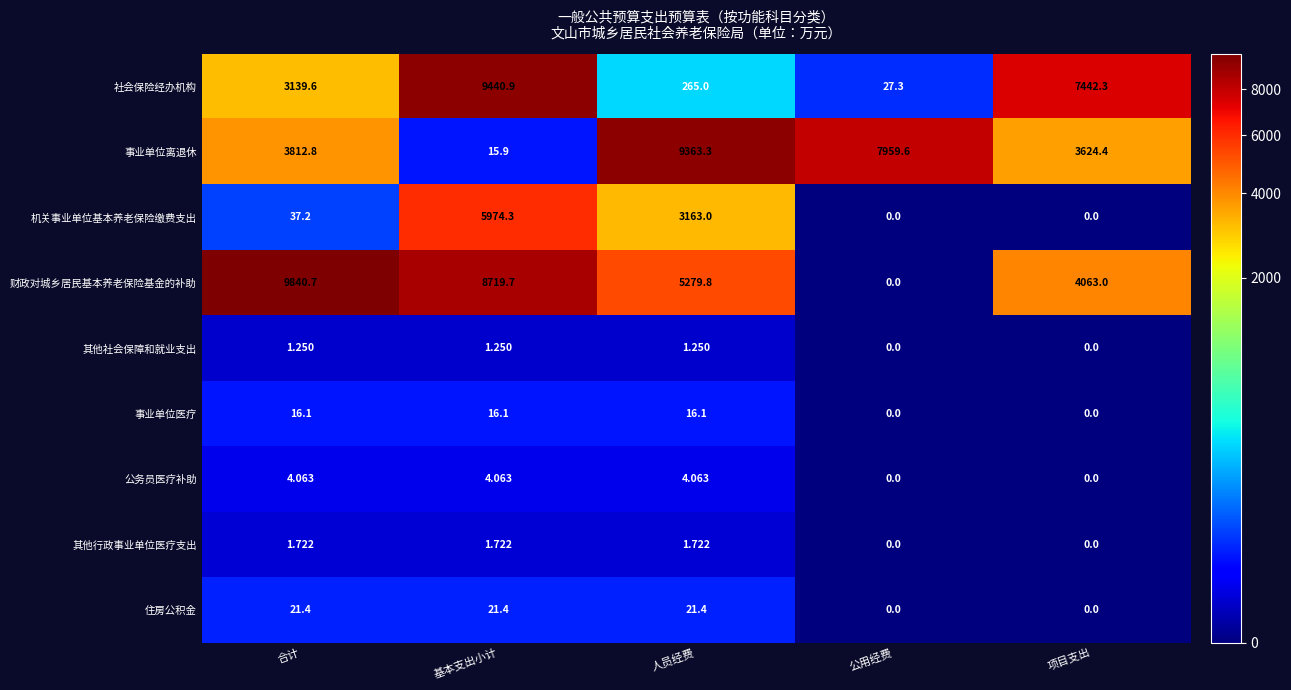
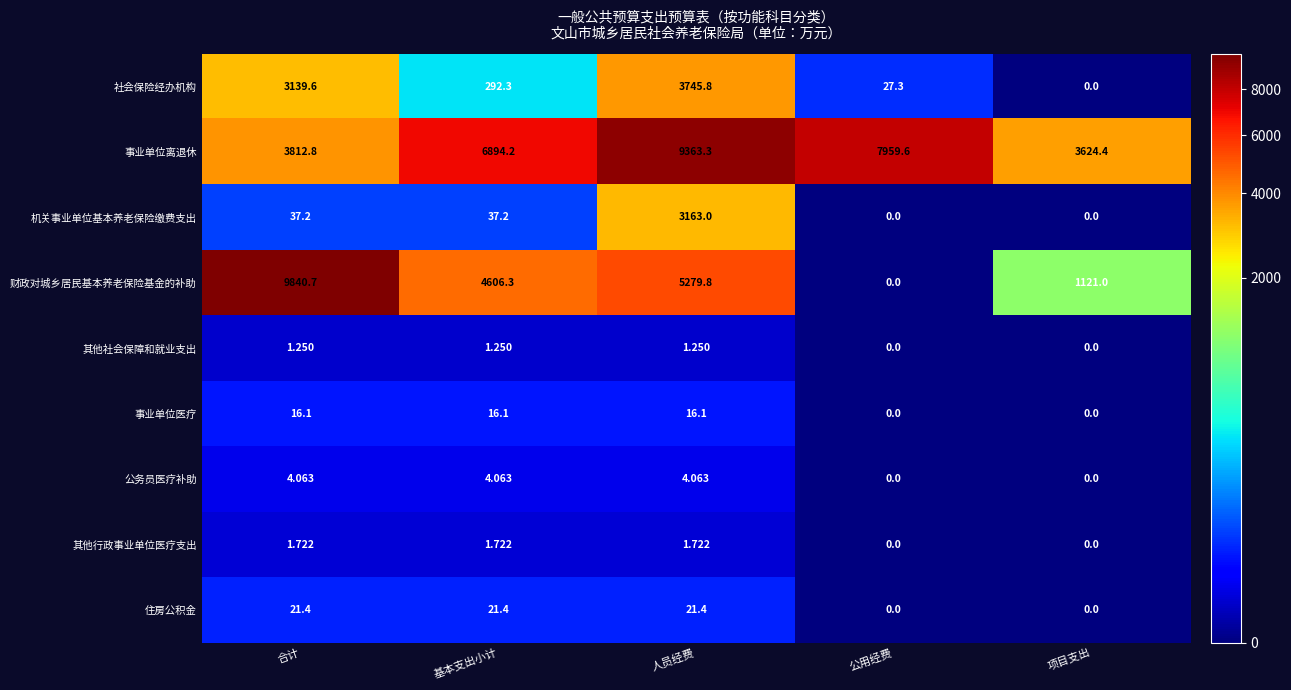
社会保险经办机构, 基本支出小计: 9440.9 -> 292.3
社会保险经办机构, 人员经费: 265.0 -> 3745.8
社会保险经办机构, 项目支出: 7442.3 -> 0.0
事业单位离退休, 基本支出小计: 15.9 -> 6894.2
机关事业单位基本养老保险缴费支出, 基本支出小计: 5974.3 -> 37.2
财政对城乡居民基本养老保险基金的补助, 基本支出小计: 8719.7 -> 4606.3
财政对城乡居民基本养老保险基金的补助, 项目支出: 4063.0 -> 1121.0
